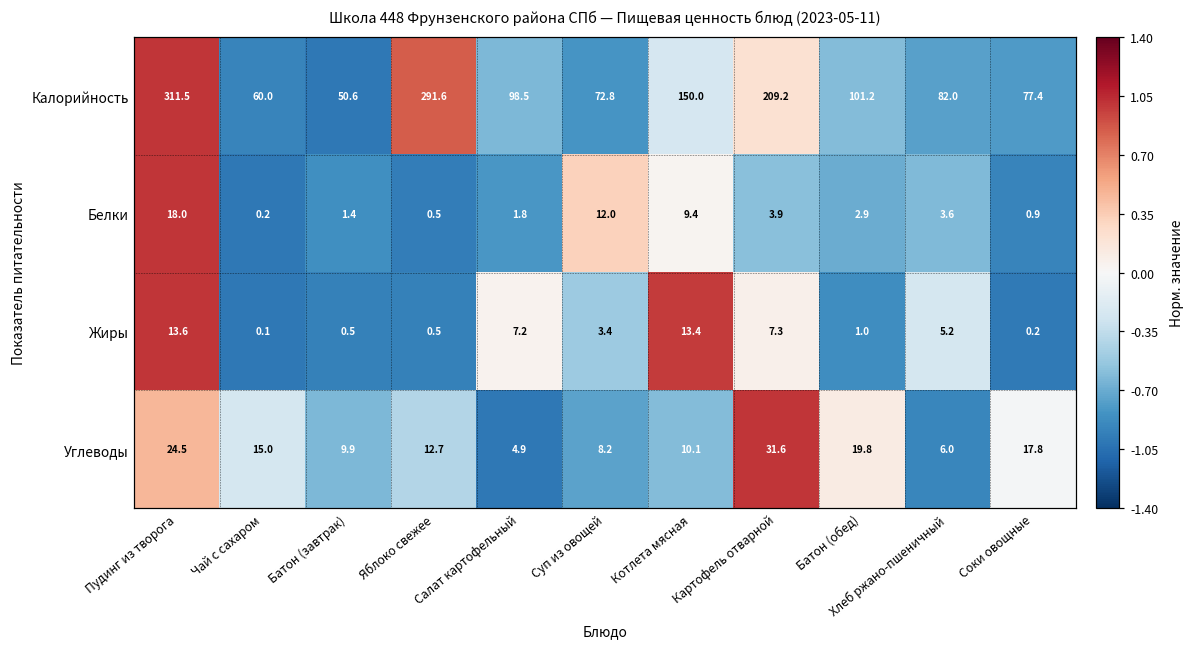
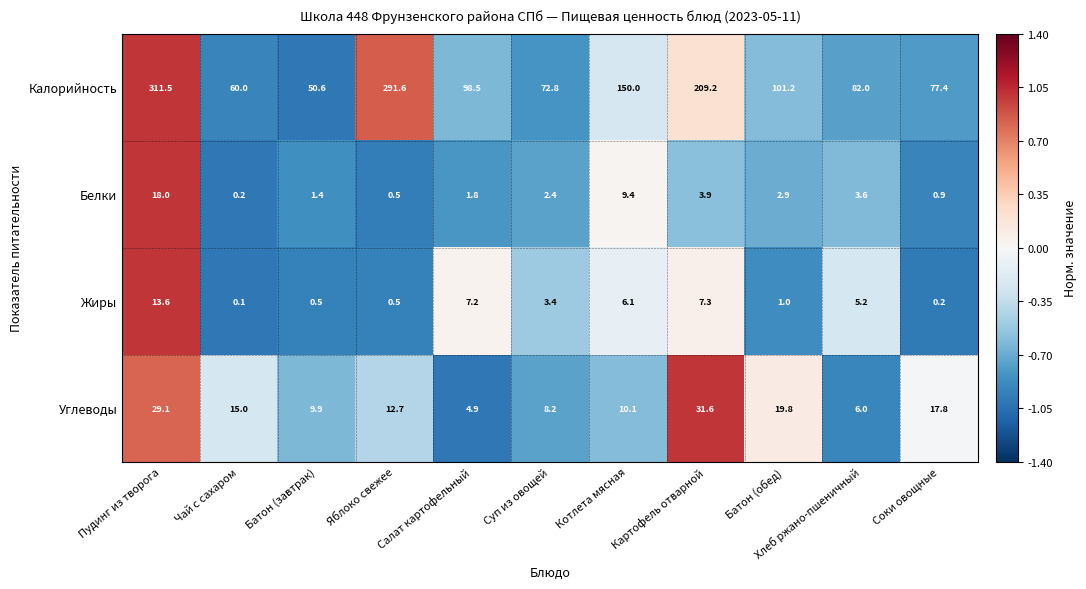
Белки, Суп из овощей: 12.0 -> 2.4
Жиры, Котлета мясная: 13.4 -> 6.1
Углеводы, Пудинг из творога: 24.5 -> 29.1
